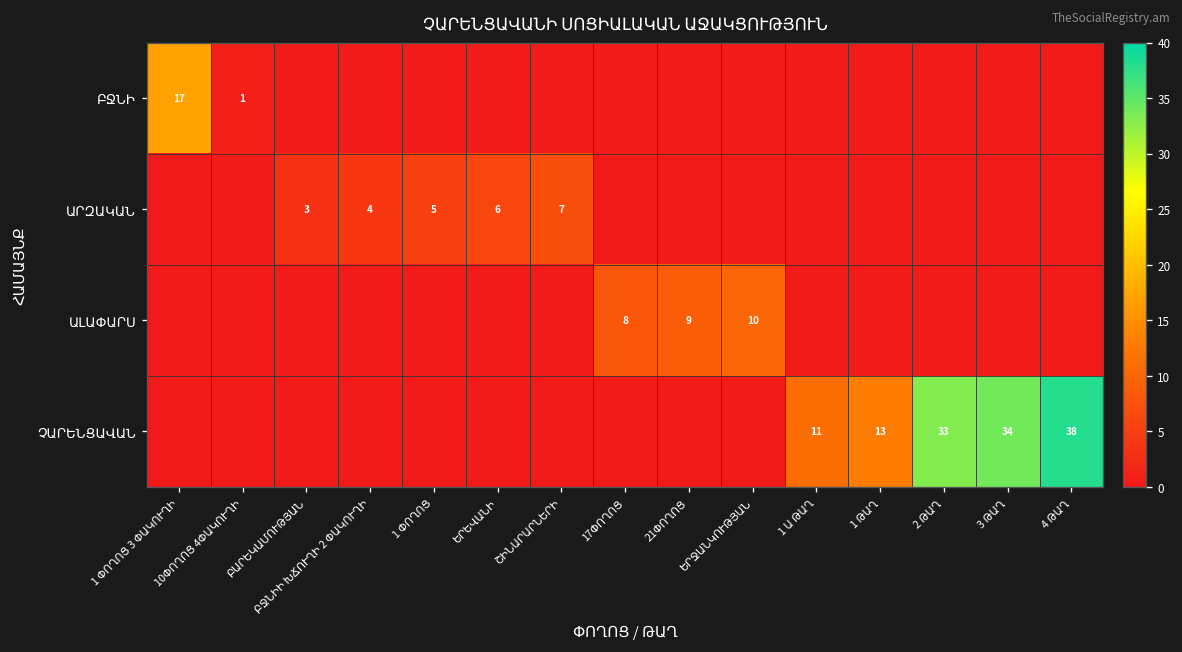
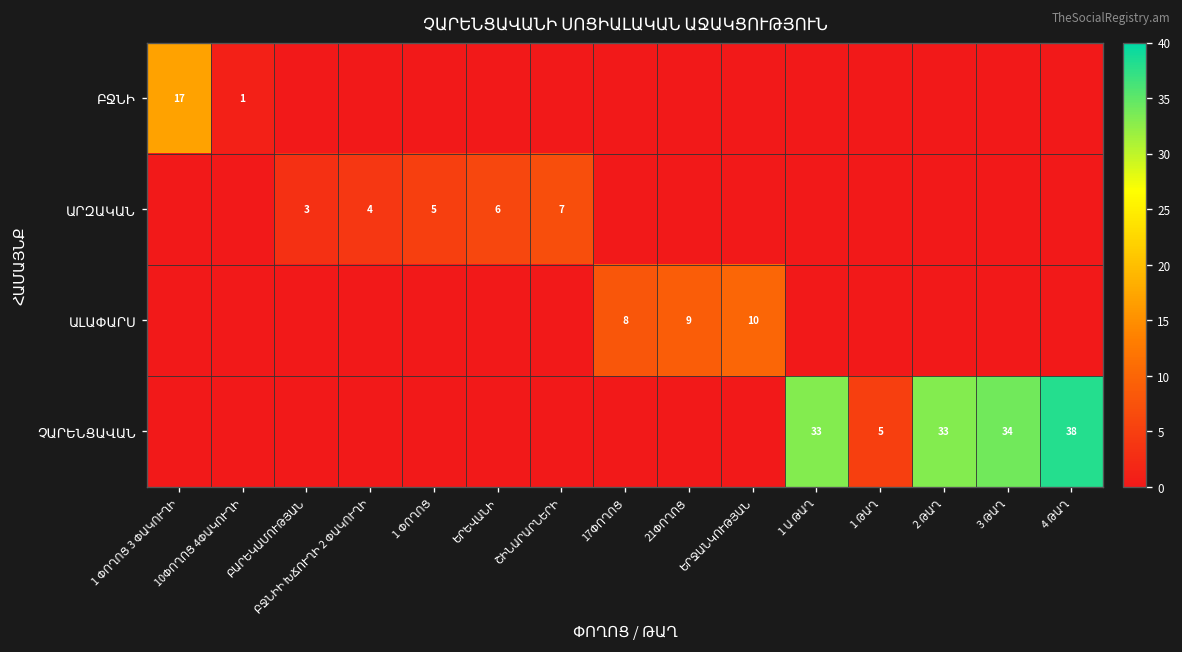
ՉԱՐԵՆՑԱՎԱՆ, 1 Ա ԹԱՂ: 11 -> 33
ՉԱՐԵՆՑԱՎԱՆ, 1 ԹԱՂ: 13 -> 5
